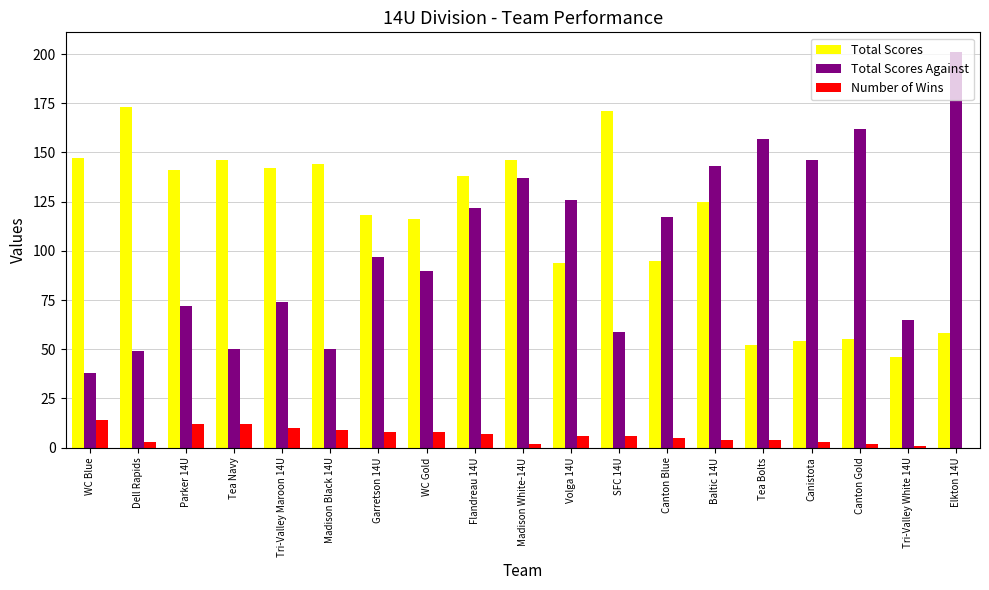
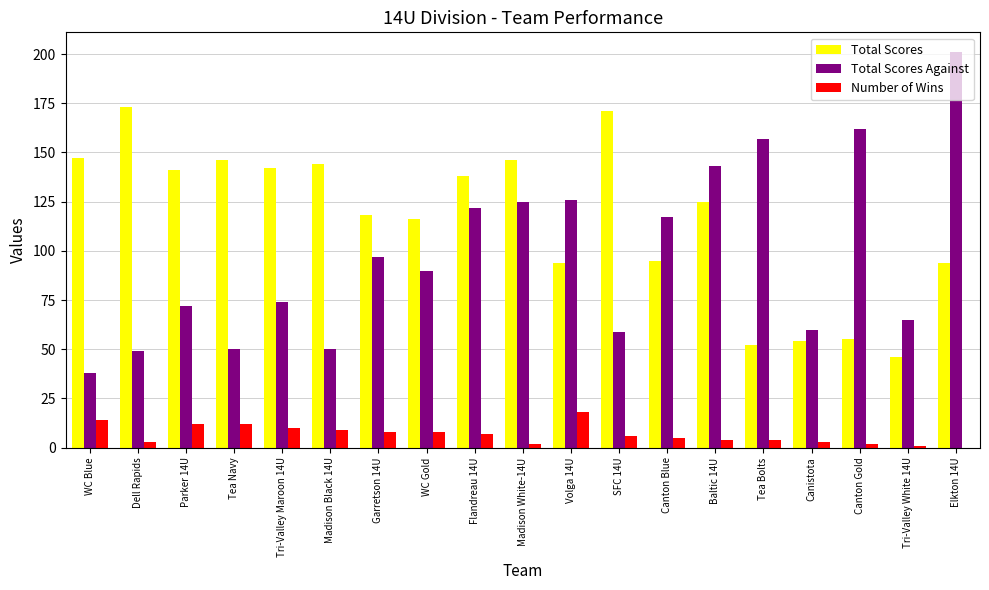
Total Scores Against, Madison White-14U: 137 -> 125
Number of Wins, Volga 14U: 6 -> 18
Total Scores Against, Canistota: 146 -> 60
Total Scores, Elkton 14U: 58 -> 94
